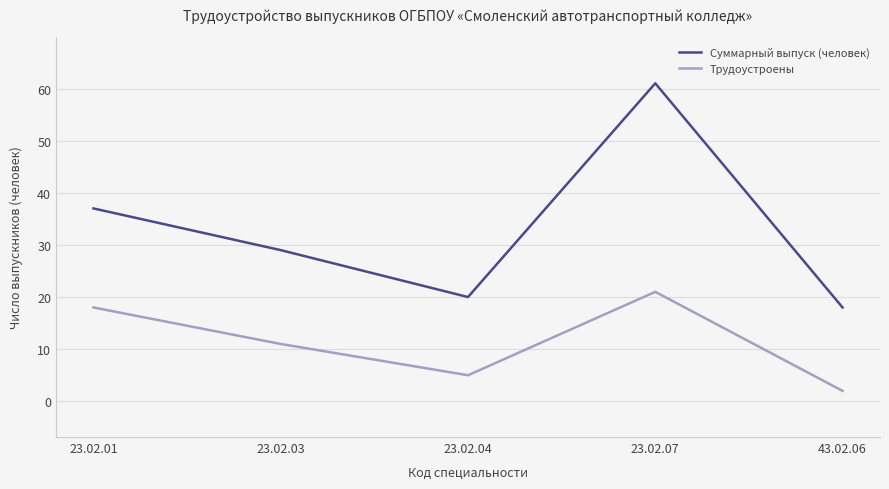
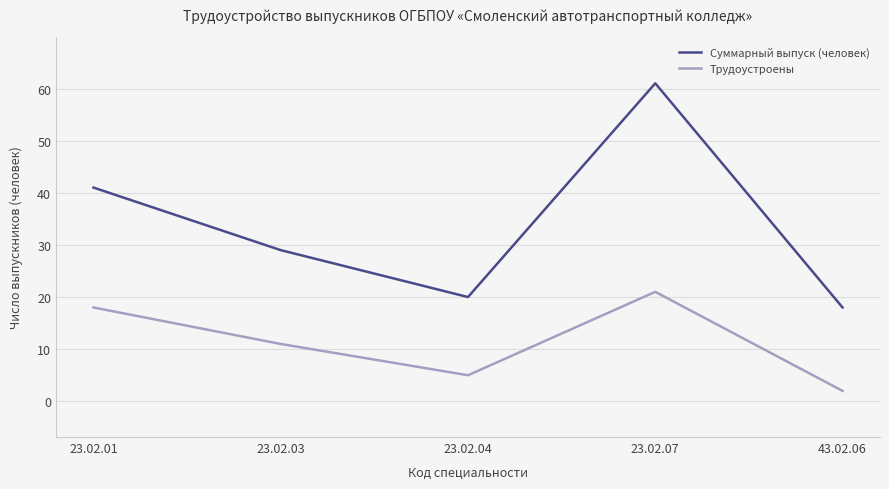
Суммарный выпуск (человек), 23.02.01: 37 -> 41
